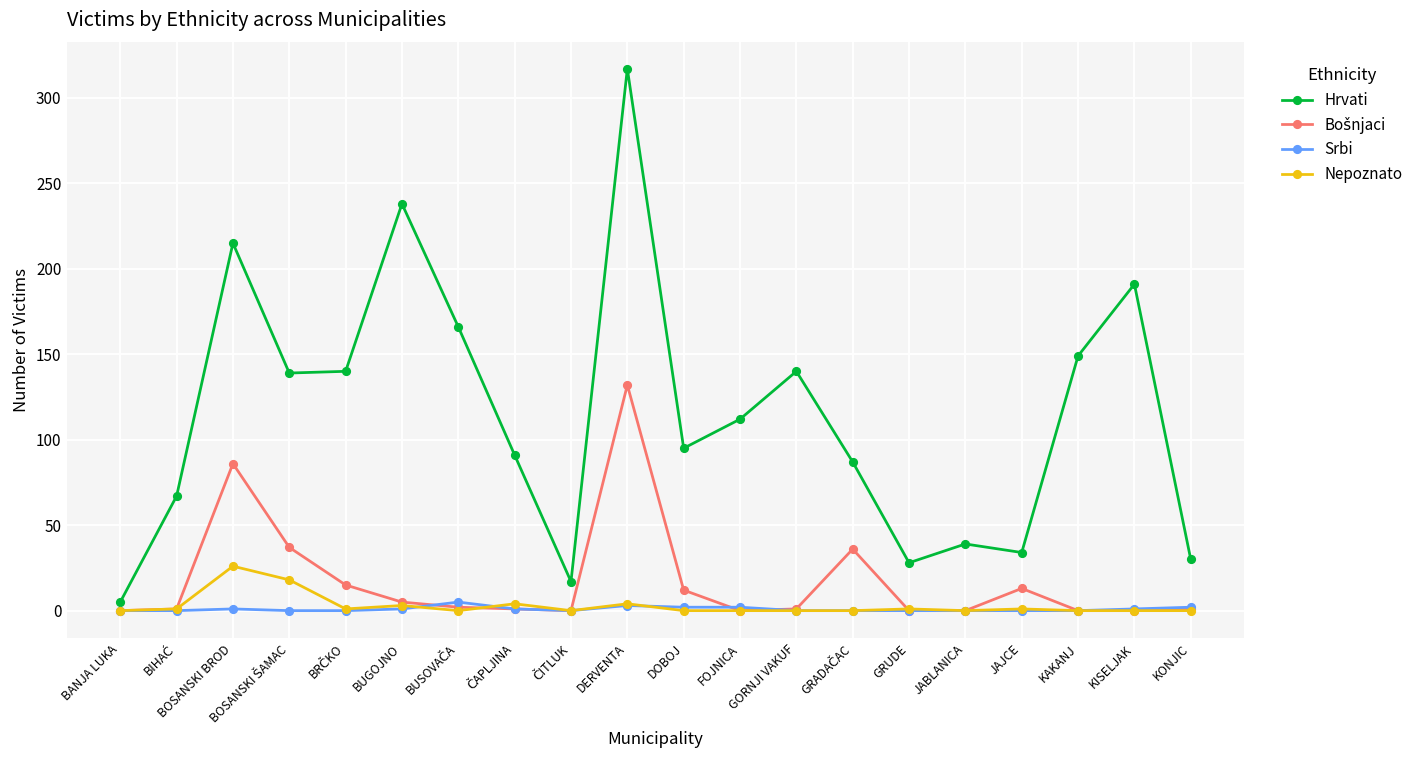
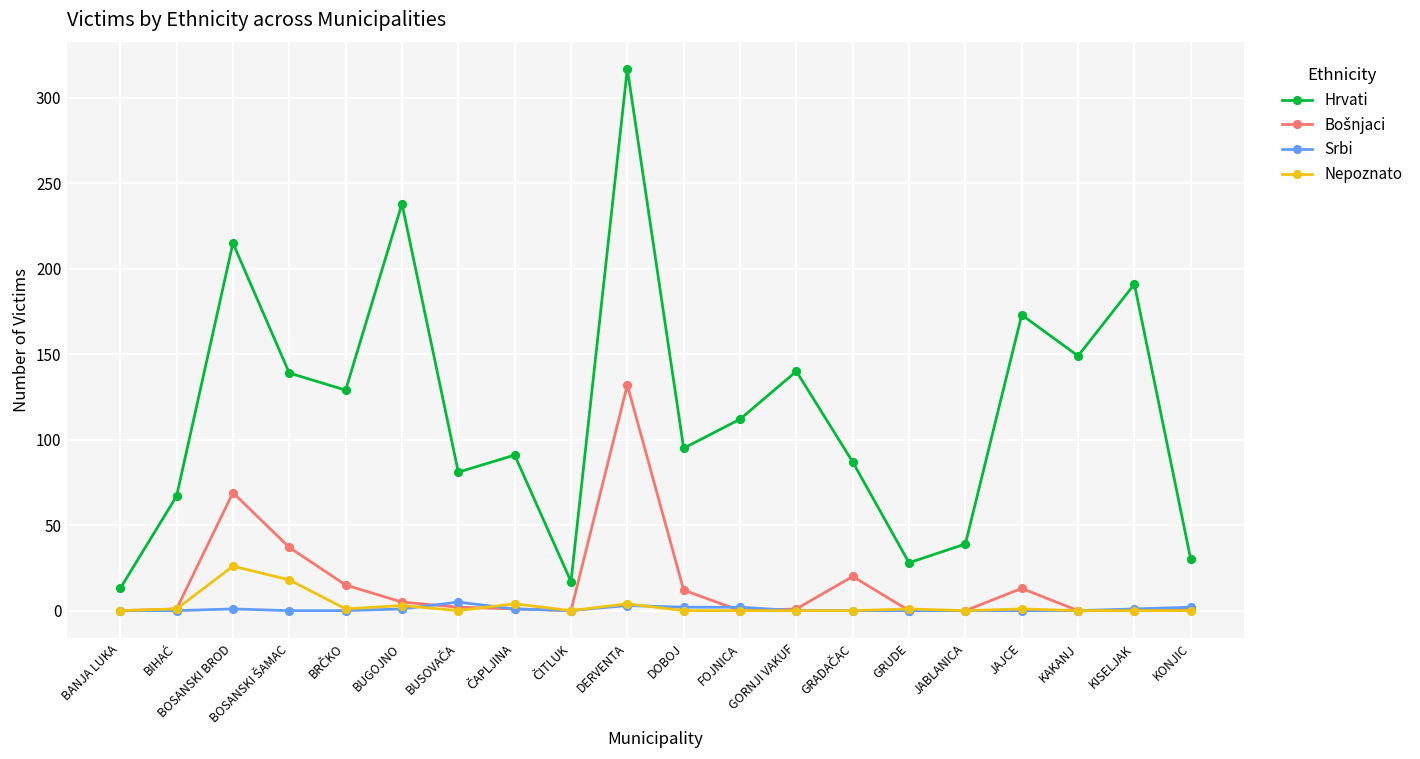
Hrvati, BANJA LUKA: 5 -> 13
Bošnjaci, BOSANSKI BROD: 86 -> 69
Hrvati, BRČKO: 140 -> 129
Hrvati, BUSOVAČA: 166 -> 81
Bošnjaci, GRADAČAC: 36 -> 20
Hrvati, JAJCE: 34 -> 173
